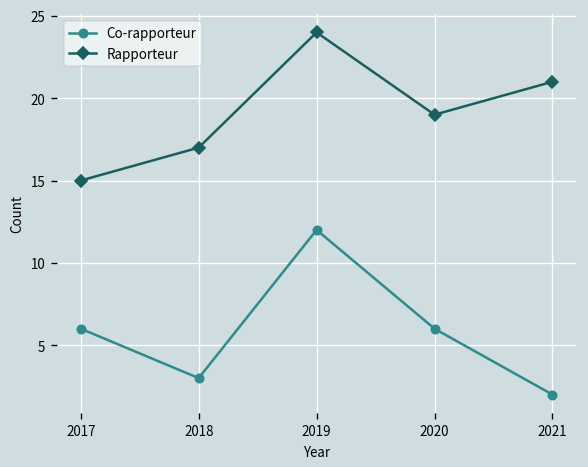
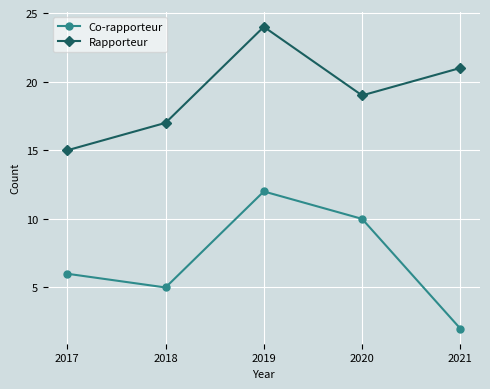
Co-rapporteur, 2018: 3 -> 5
Co-rapporteur, 2020: 6 -> 10
